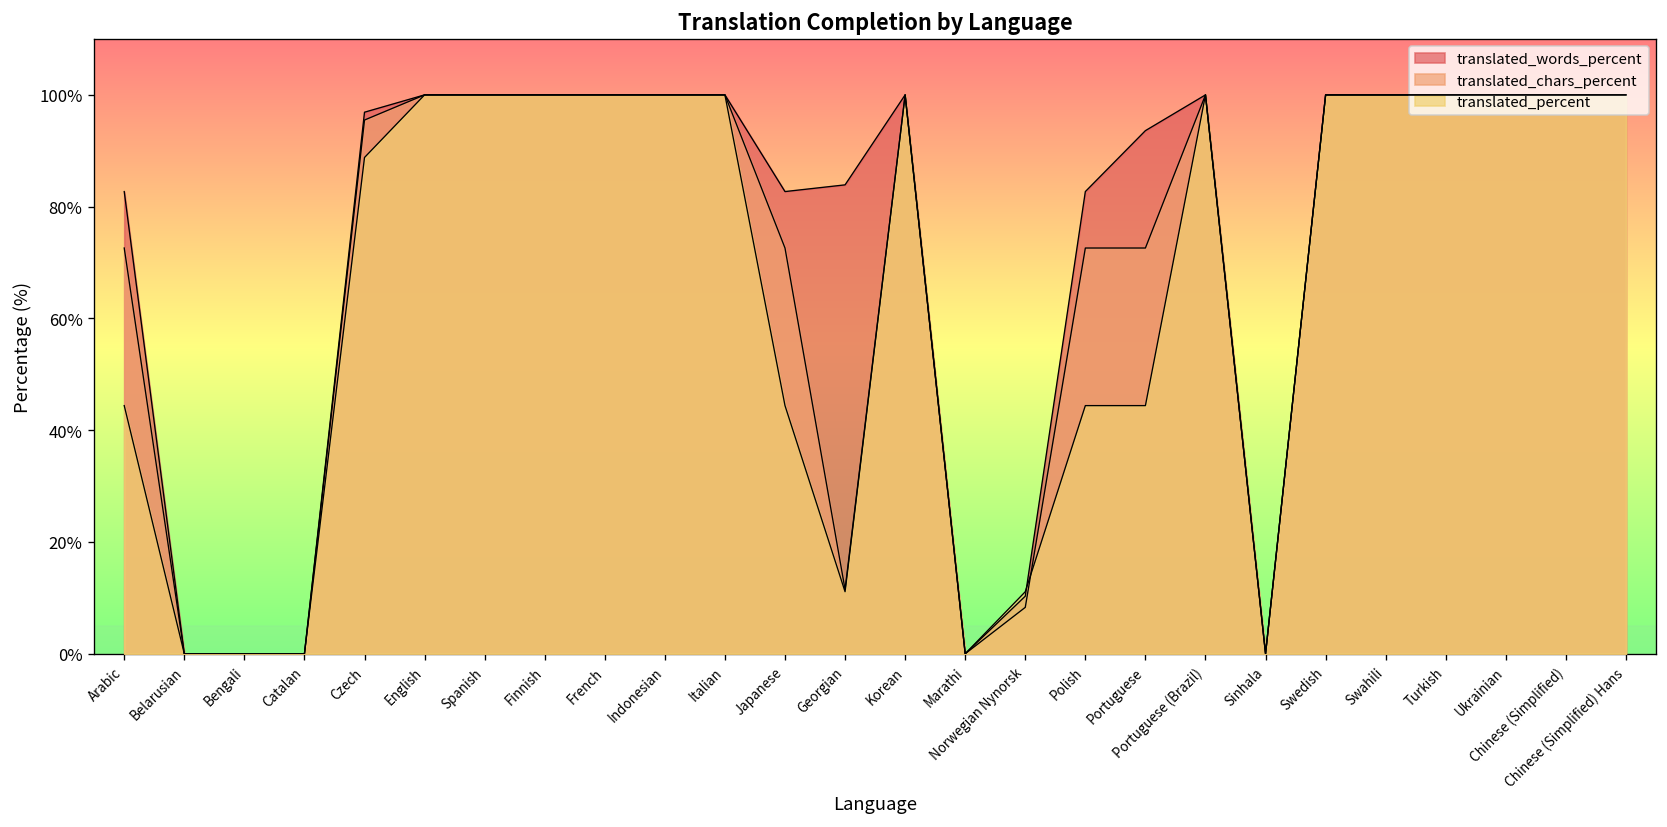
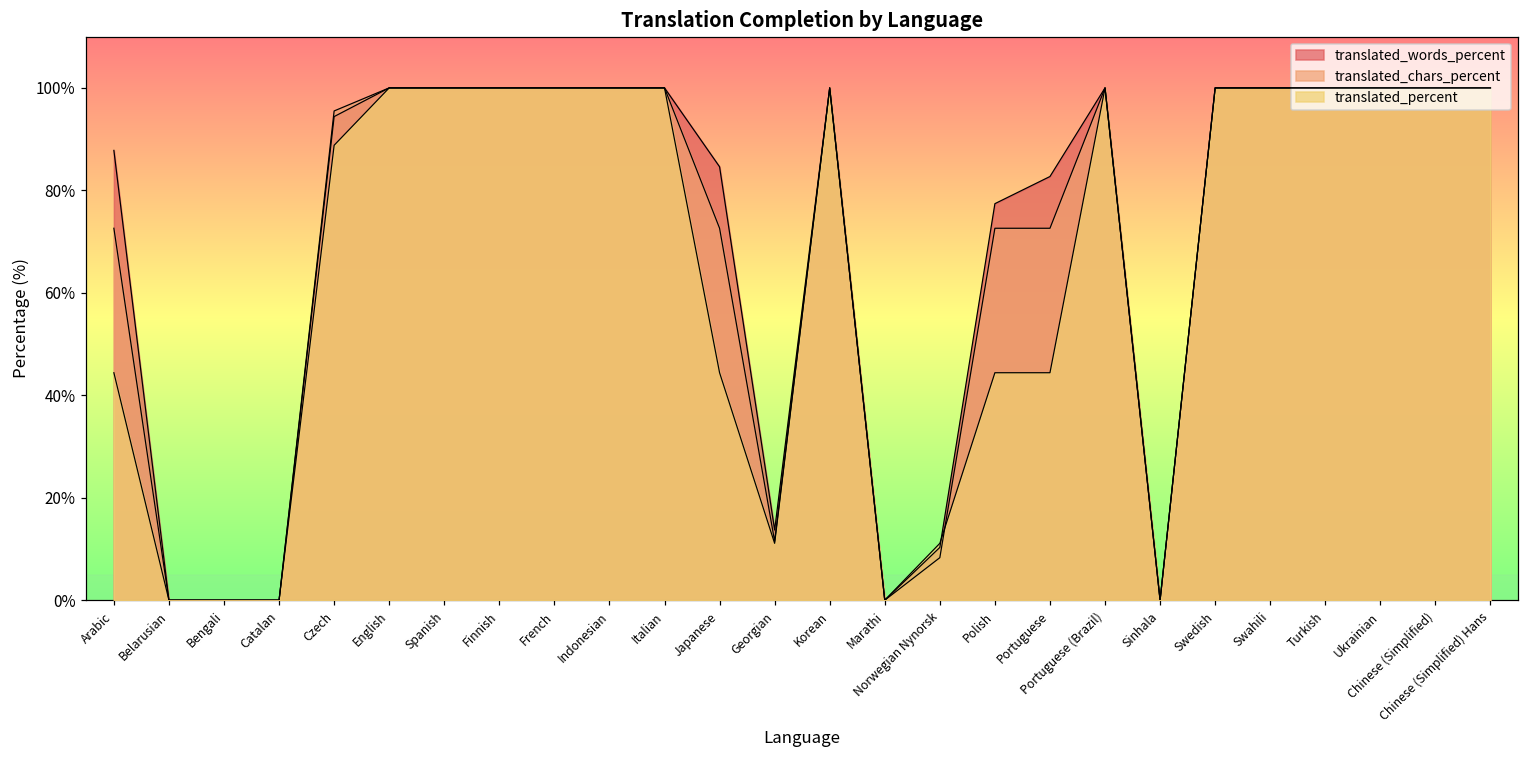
translated_words_percent, Arabic: 83% -> 88%
translated_words_percent, Czech: 97% -> 94%
translated_words_percent, Japanese: 83% -> 85%
translated_words_percent, Georgian: 84% -> 14%
translated_words_percent, Polish: 83% -> 77%
translated_words_percent, Portuguese: 94% -> 83%
